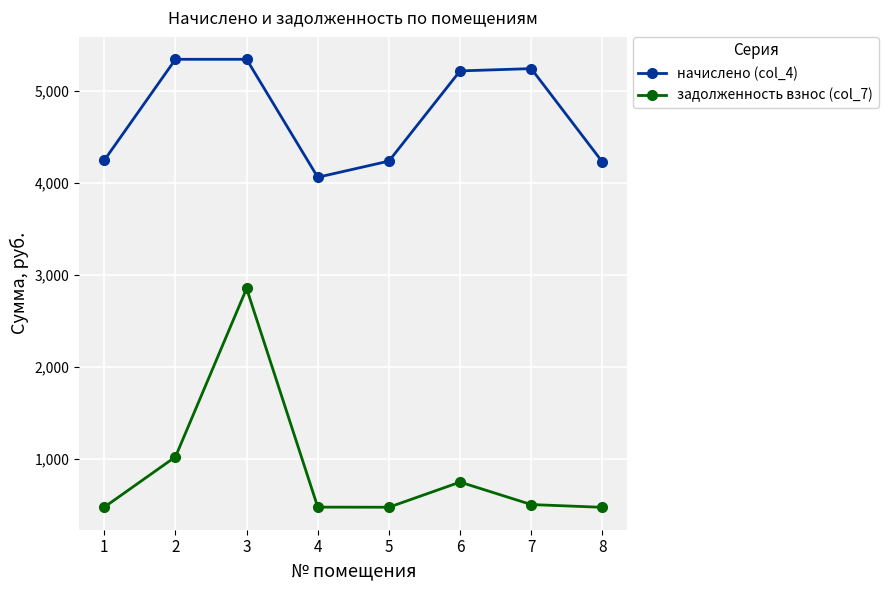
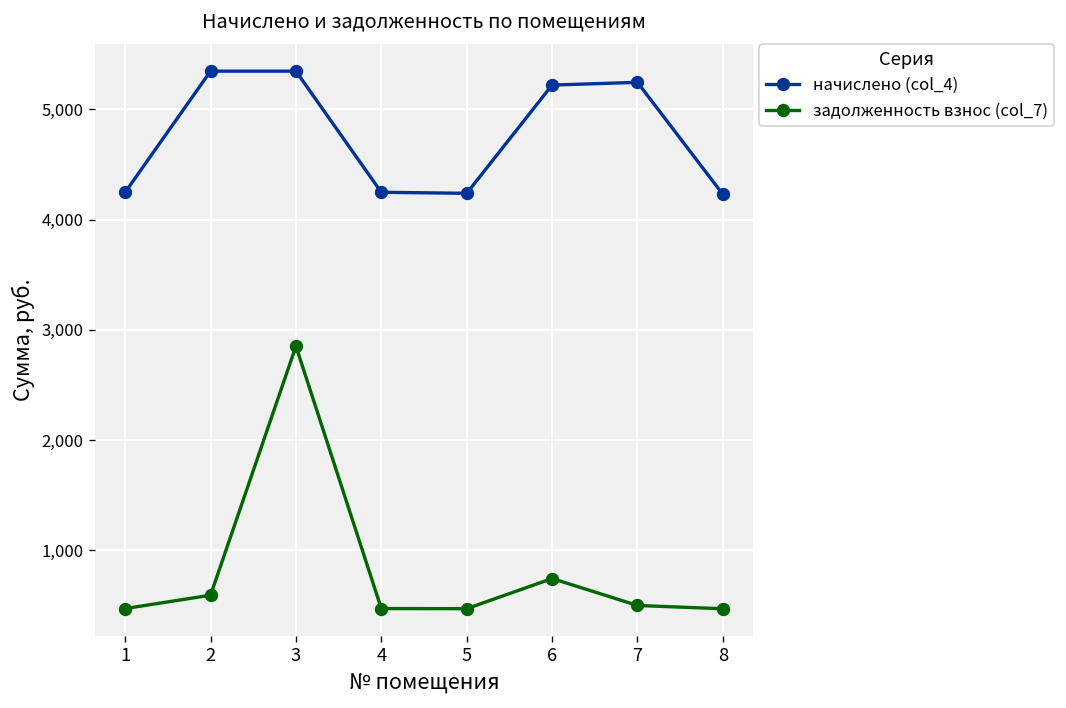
задолженность взнос (col_7), 2: 1,000 -> 600
начислено (col_4), 4: 4,100 -> 4,200
